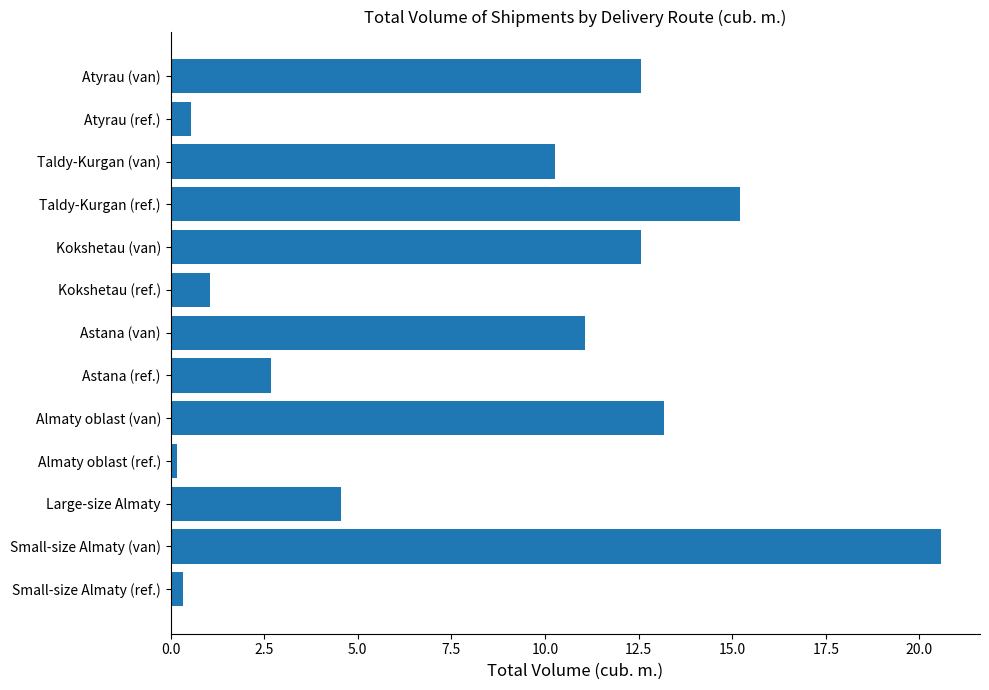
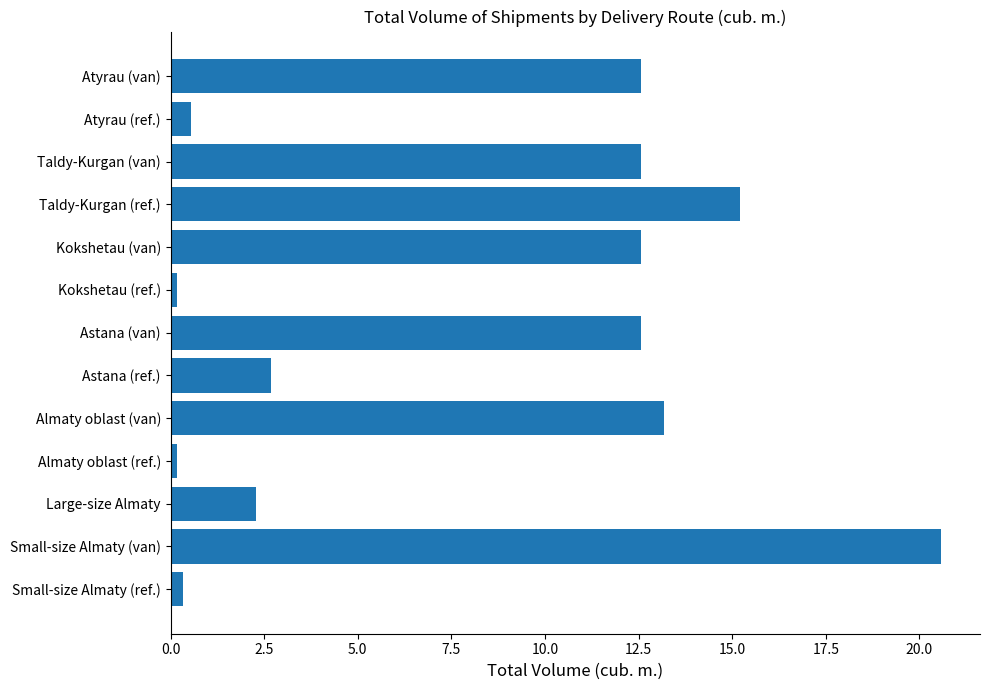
Taldy-Kurgan (van): 10.3 -> 12.6
Kokshetau (ref.): 1.1 -> 0.2
Astana (van): 11.1 -> 12.6
Large-size Almaty: 4.6 -> 2.3
